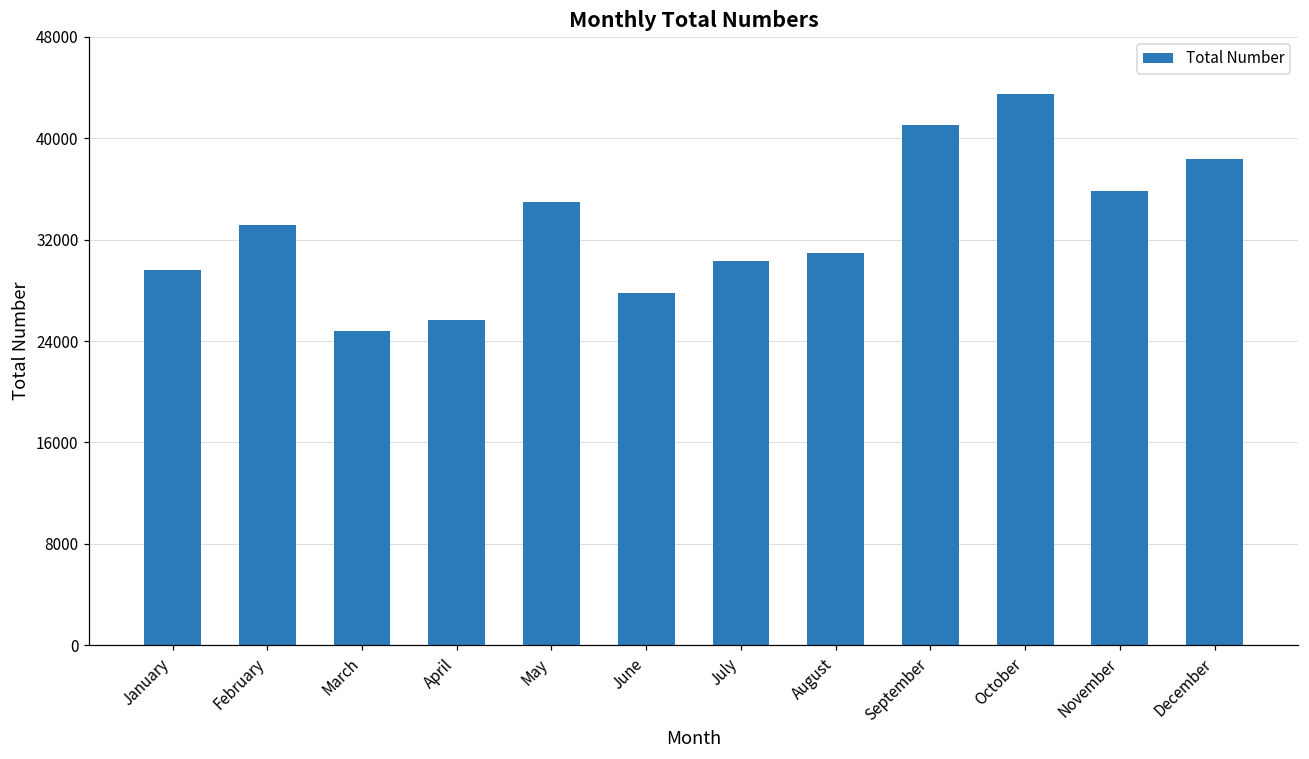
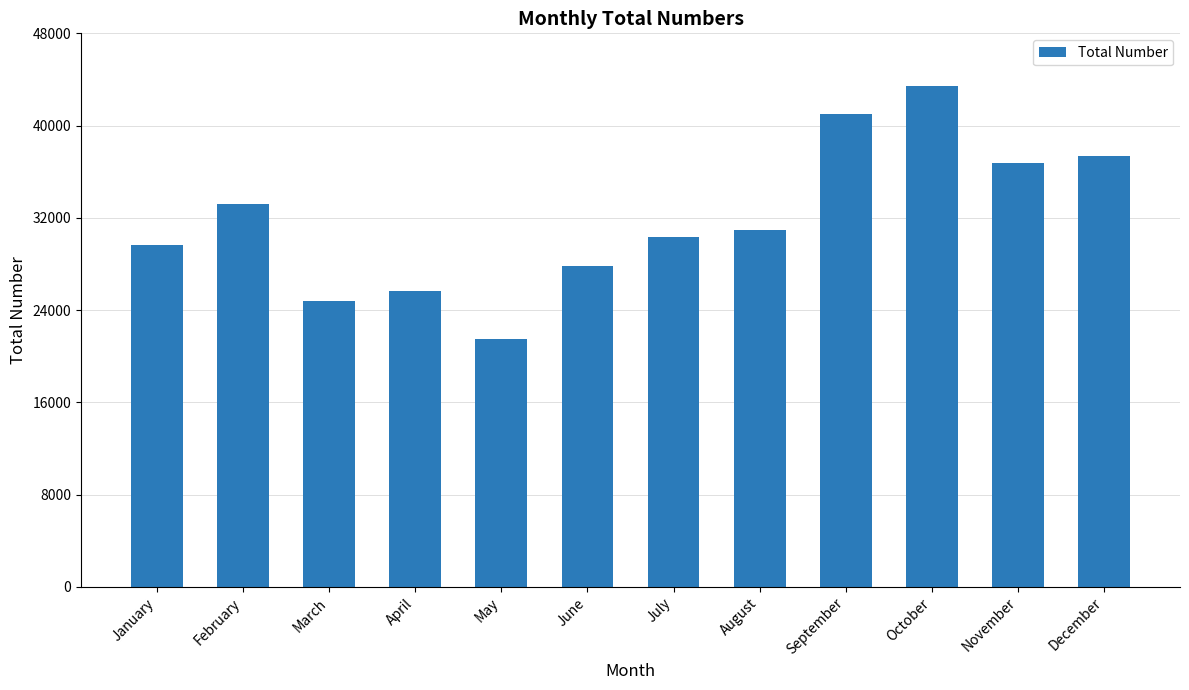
May: 34900 -> 21500
November: 35900 -> 36700
December: 38400 -> 37300
